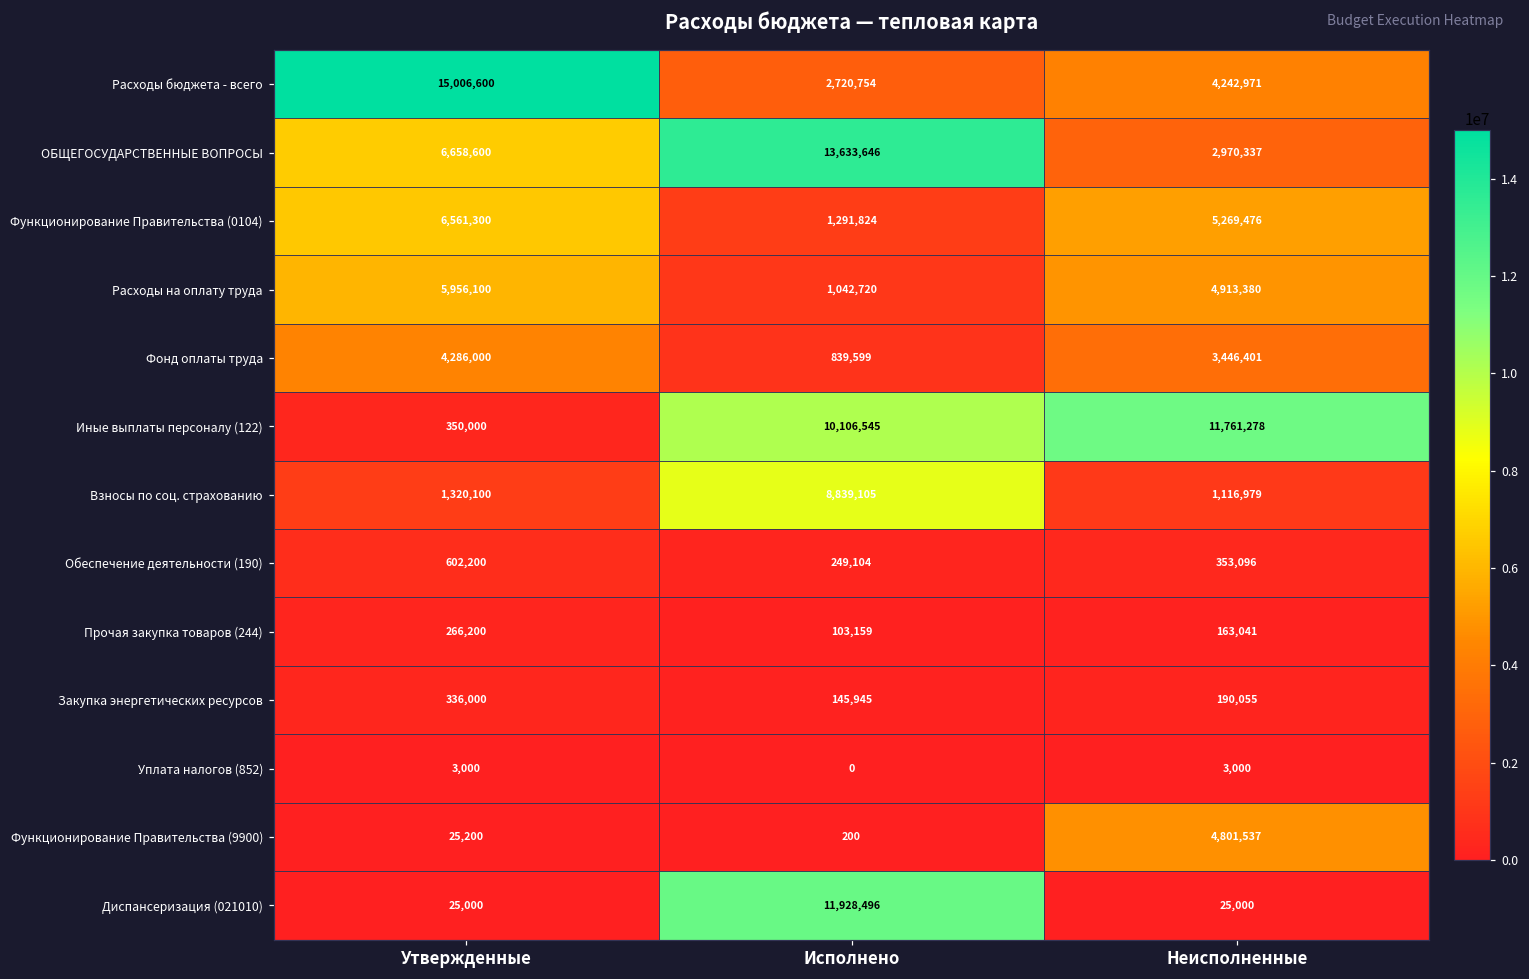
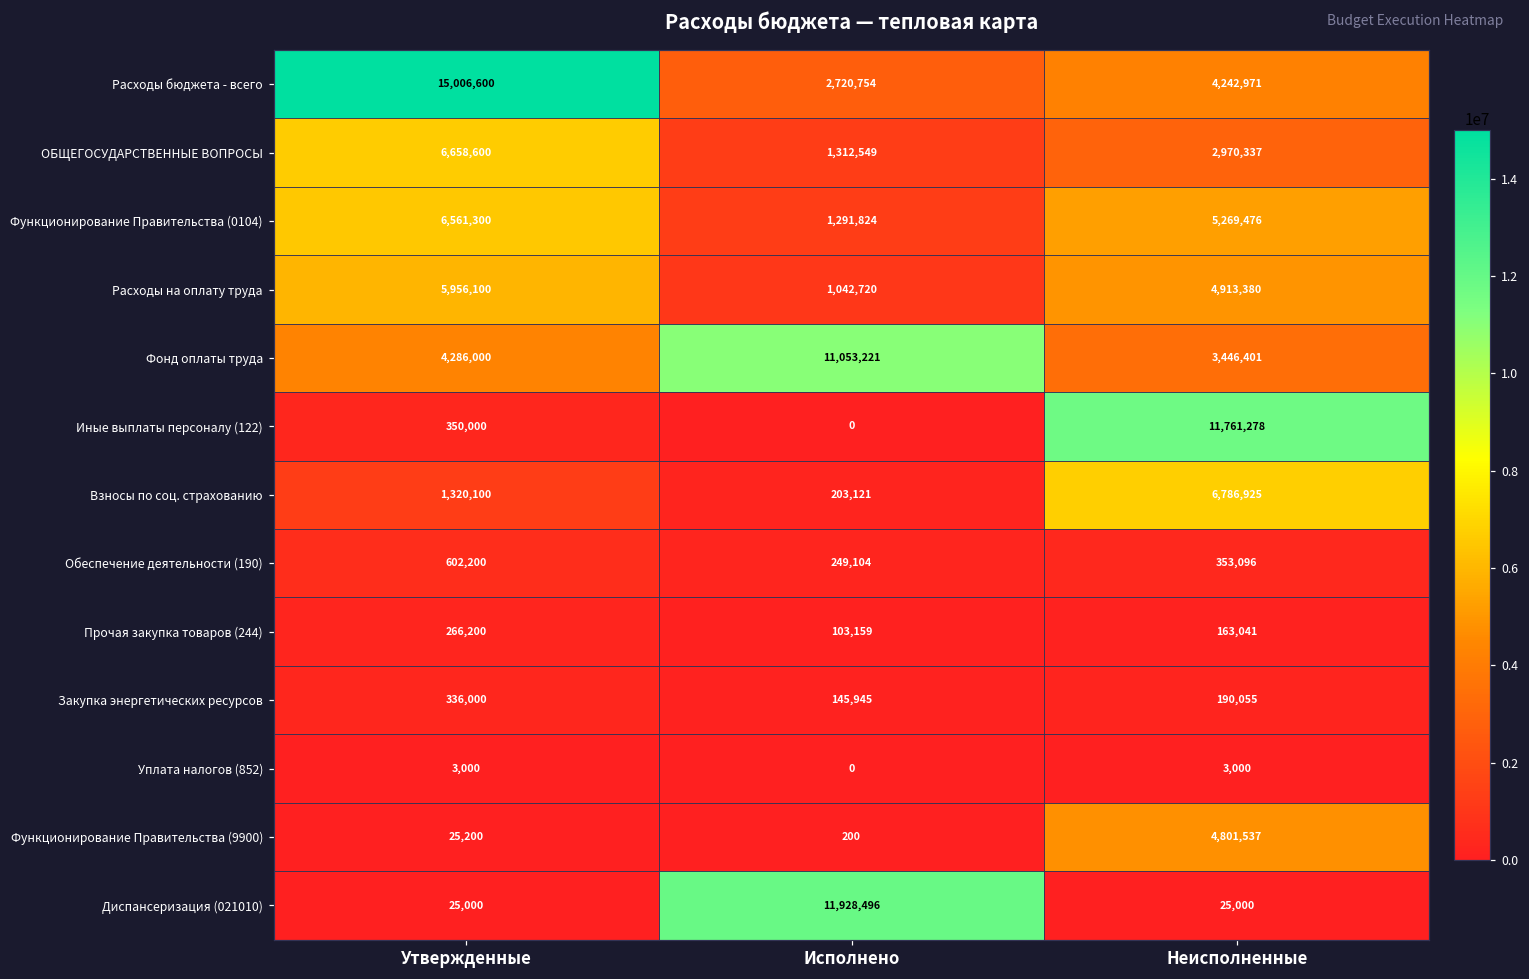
ОБЩЕГОСУДАРСТВЕННЫЕ ВОПРОСЫ, Исполнено: 13,633,646 -> 1,312,549
Фонд оплаты труда, Исполнено: 839,599 -> 11,053,221
Иные выплаты персоналу (122), Исполнено: 10,106,545 -> 0
Взносы по соц. страхованию, Исполнено: 8,839,105 -> 203,121
Взносы по соц. страхованию, Неисполненные: 1,116,979 -> 6,786,925
